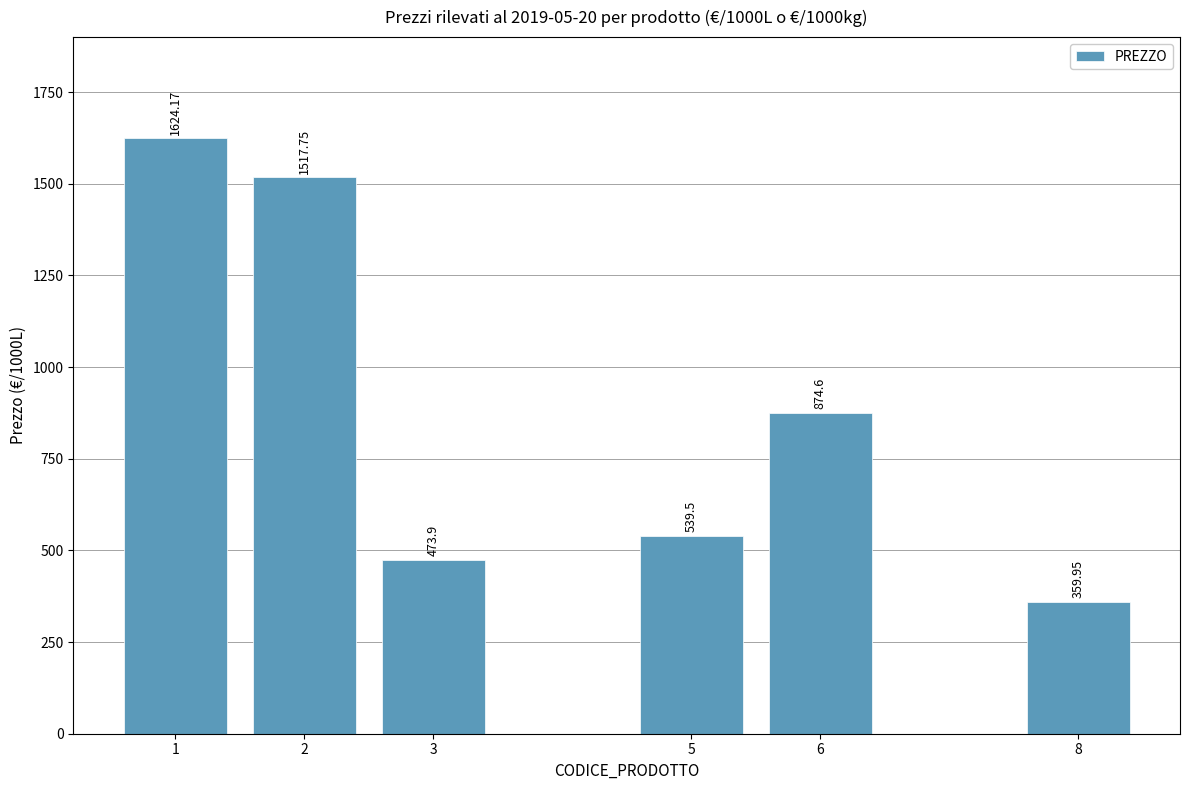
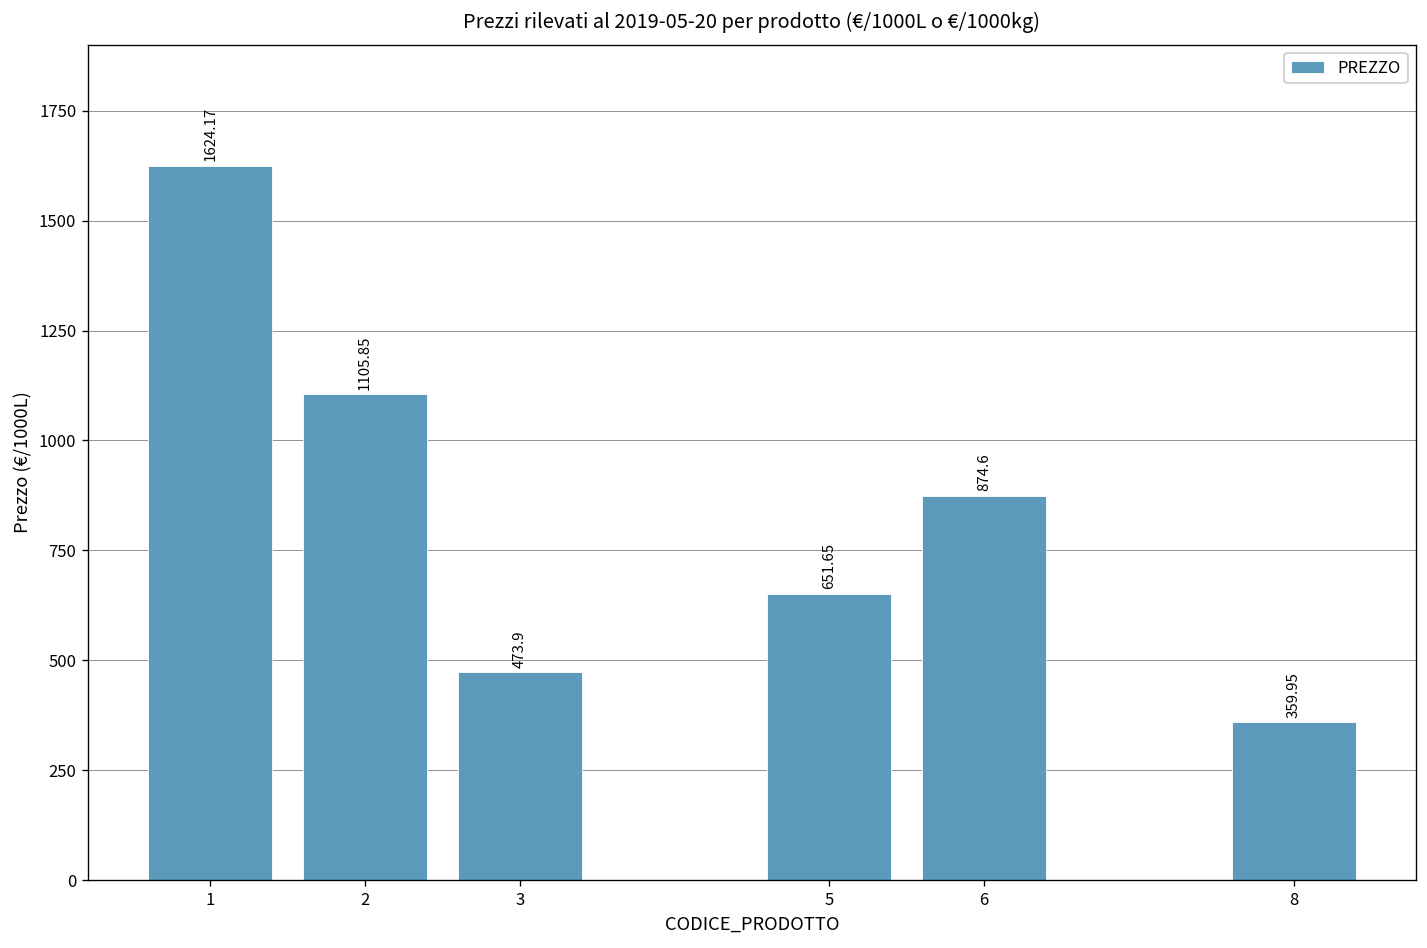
2: 1517.75 -> 1105.85
5: 539.5 -> 651.65
